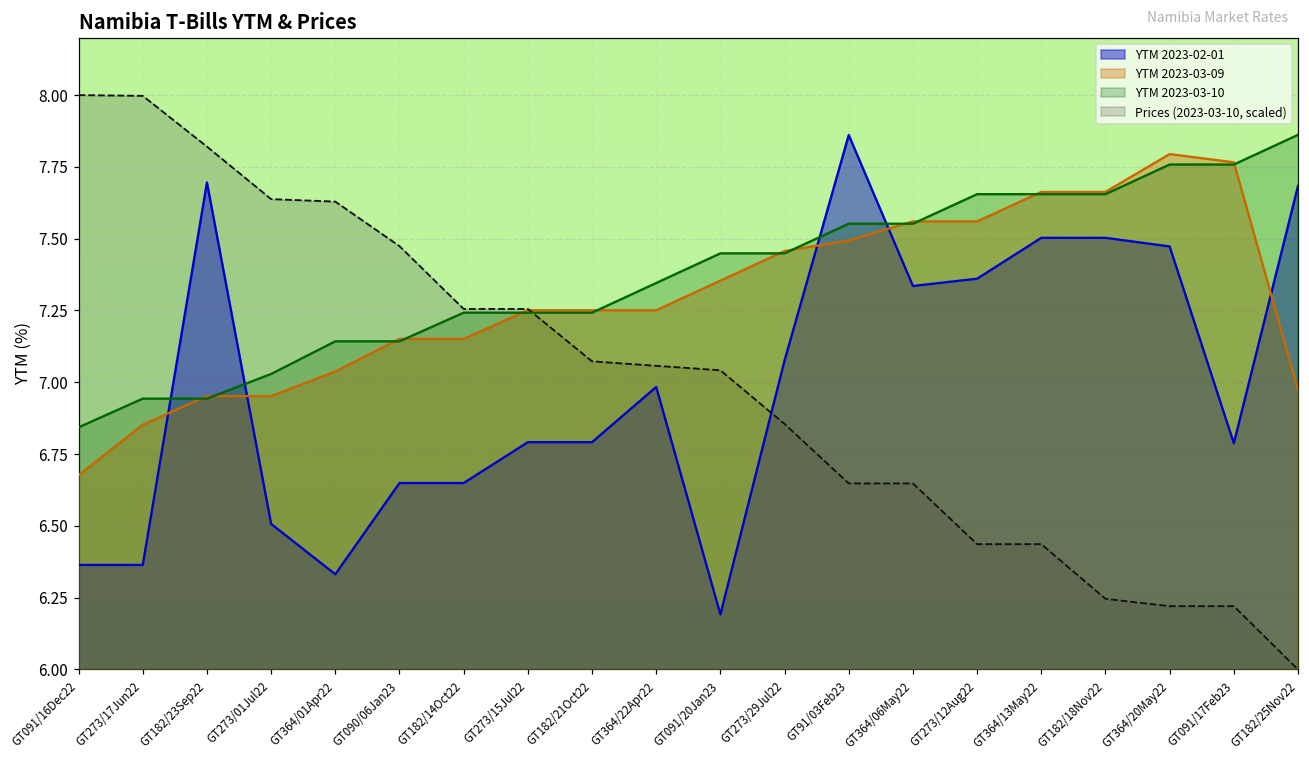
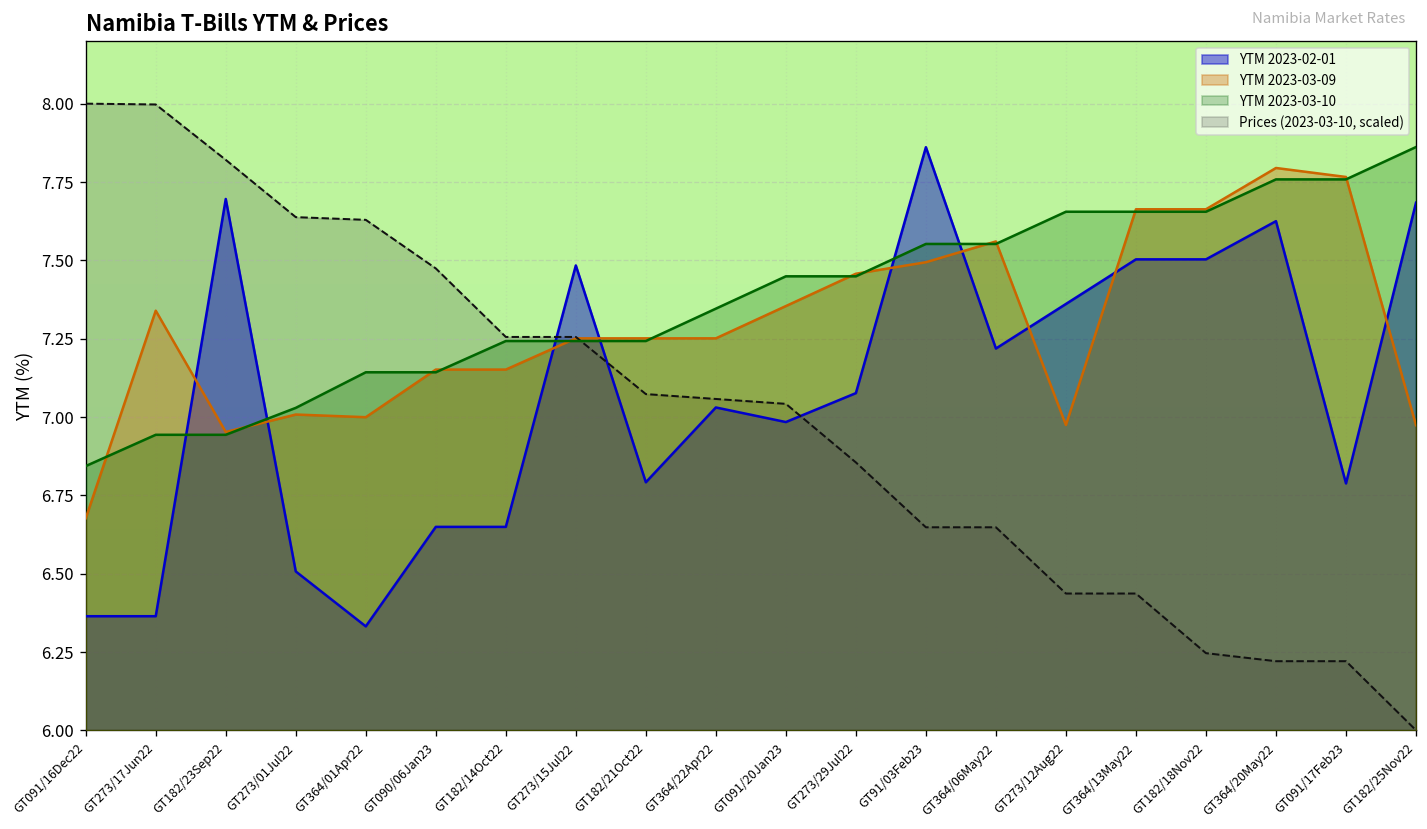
YTM 2023-03-09, GT273/17Jun22: 6.85 -> 7.34
YTM 2023-03-09, GT273/01Jul22: 6.95 -> 7.01
YTM 2023-03-09, GT364/01Apr22: 7.04 -> 7.00
YTM 2023-02-01, GT273/15Jul22: 6.79 -> 7.48
YTM 2023-02-01, GT364/22Apr22: 6.98 -> 7.03
YTM 2023-02-01, GT091/20Jan23: 6.19 -> 6.98
YTM 2023-02-01, GT364/06May22: 7.34 -> 7.22
YTM 2023-03-09, GT273/12Aug22: 7.56 -> 6.97
YTM 2023-02-01, GT364/20May22: 7.47 -> 7.62
